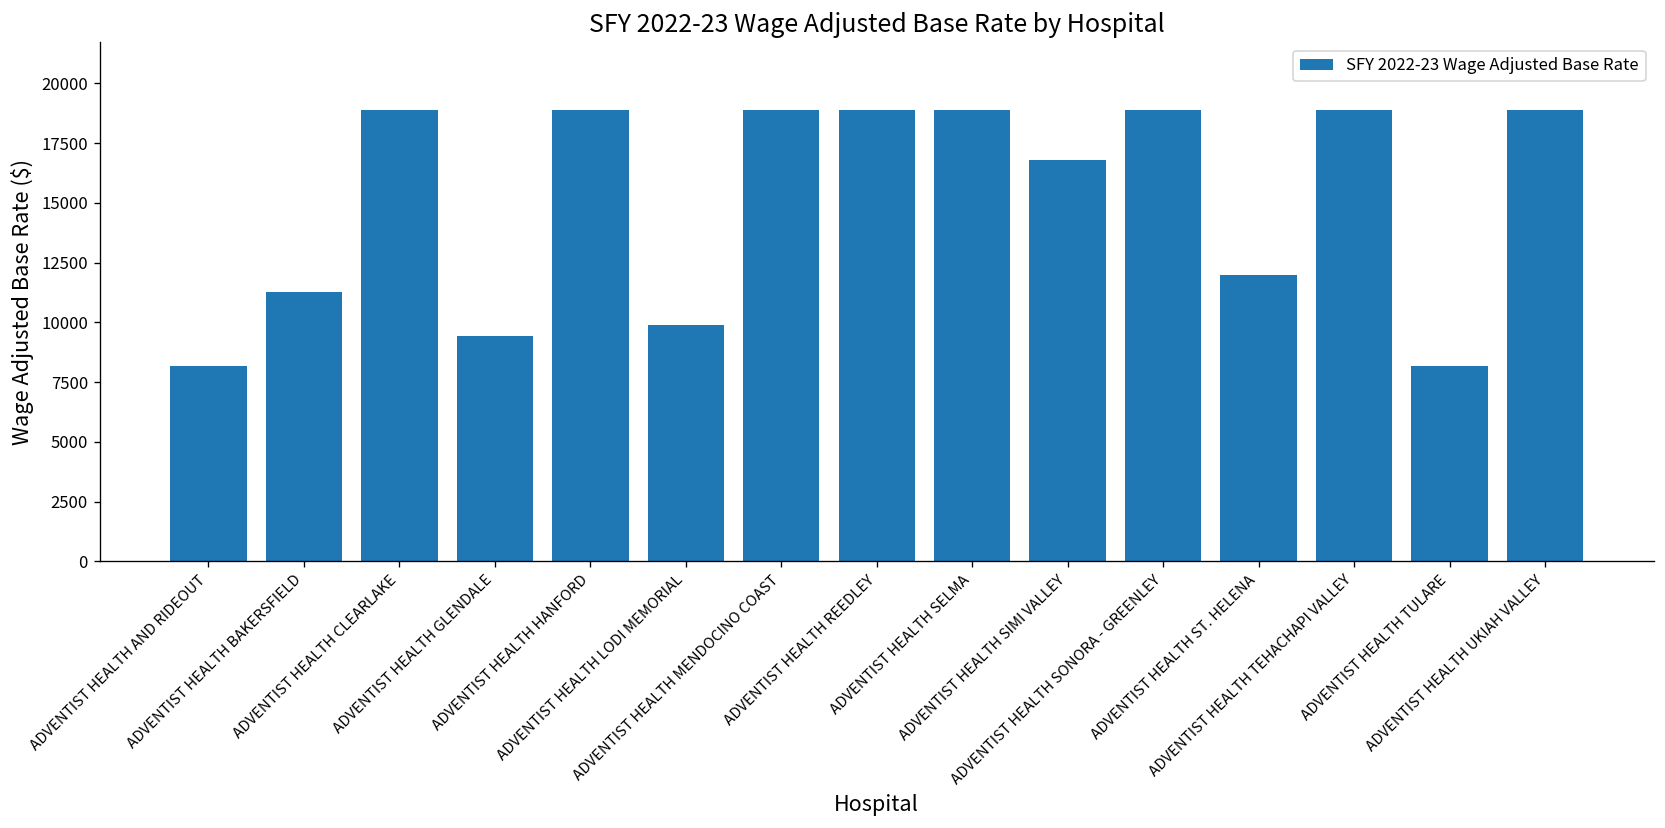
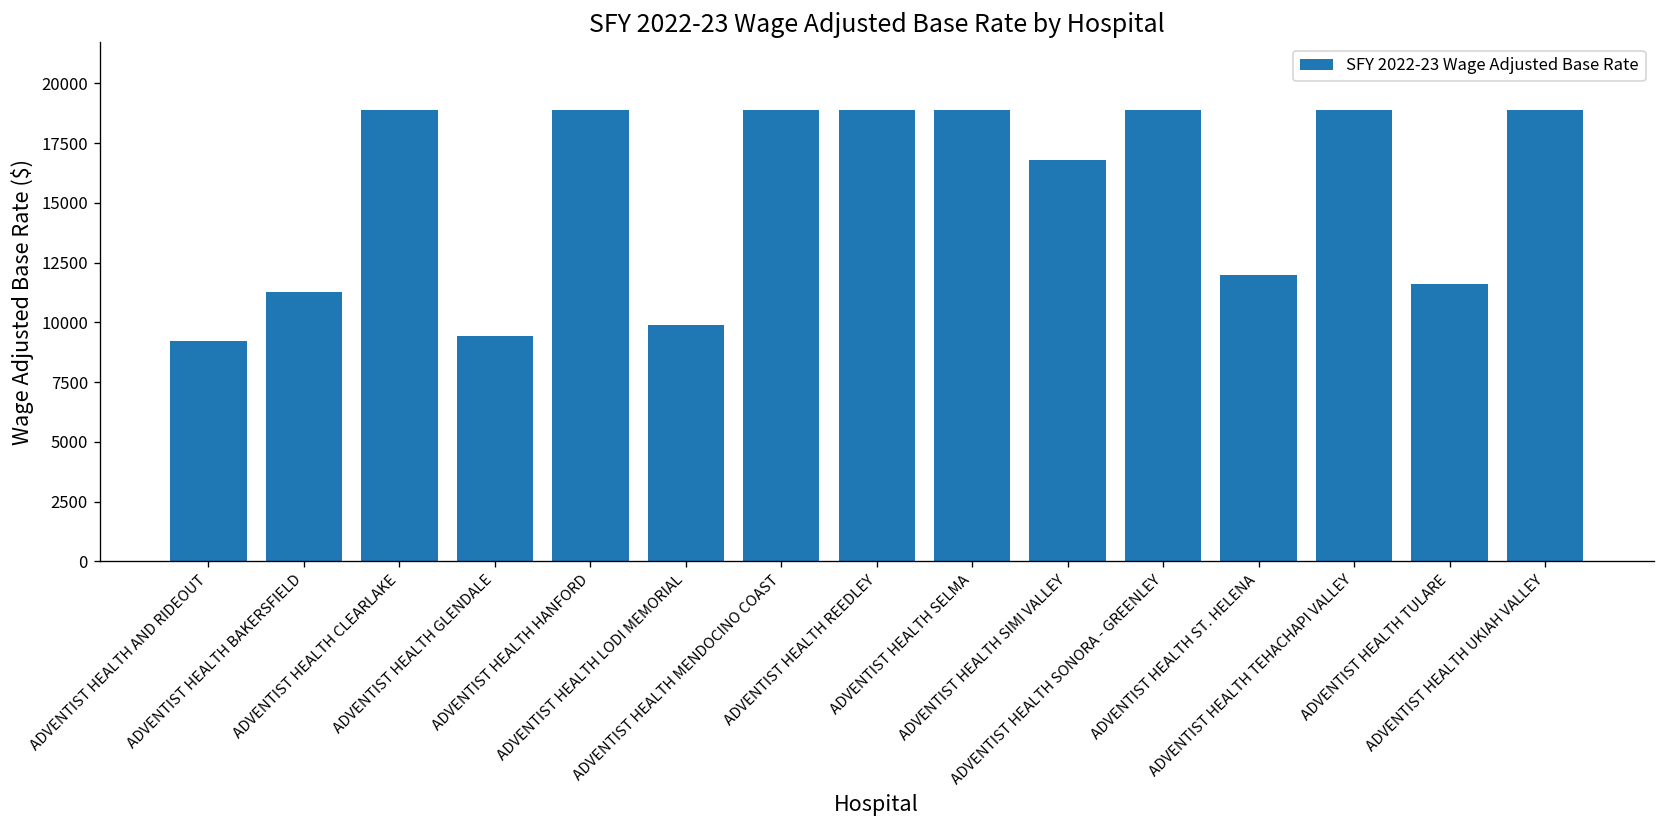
ADVENTIST HEALTH AND RIDEOUT: 8200 -> 9200
ADVENTIST HEALTH TULARE: 8200 -> 11600
